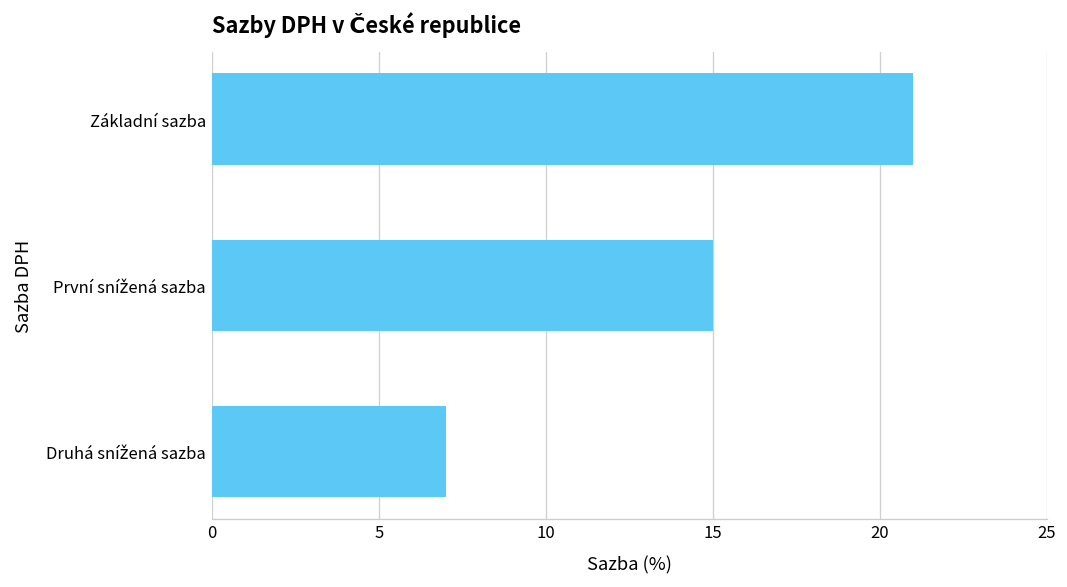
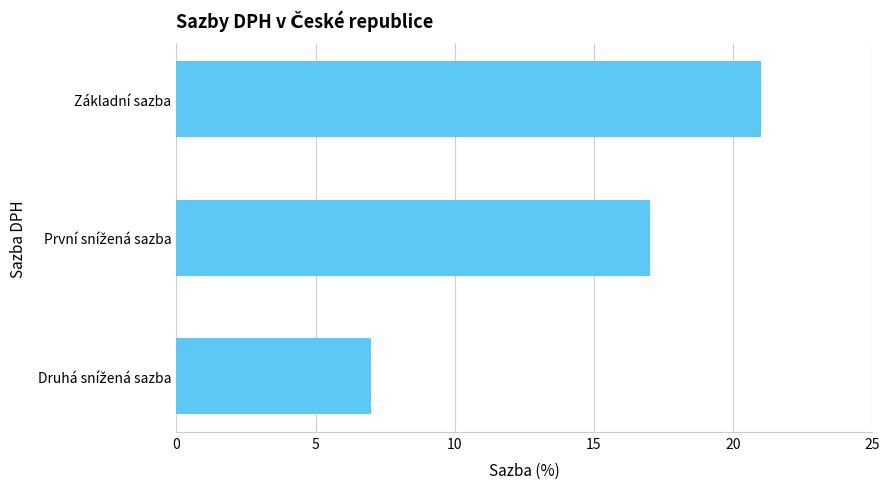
První snížená sazba: 15 -> 17
